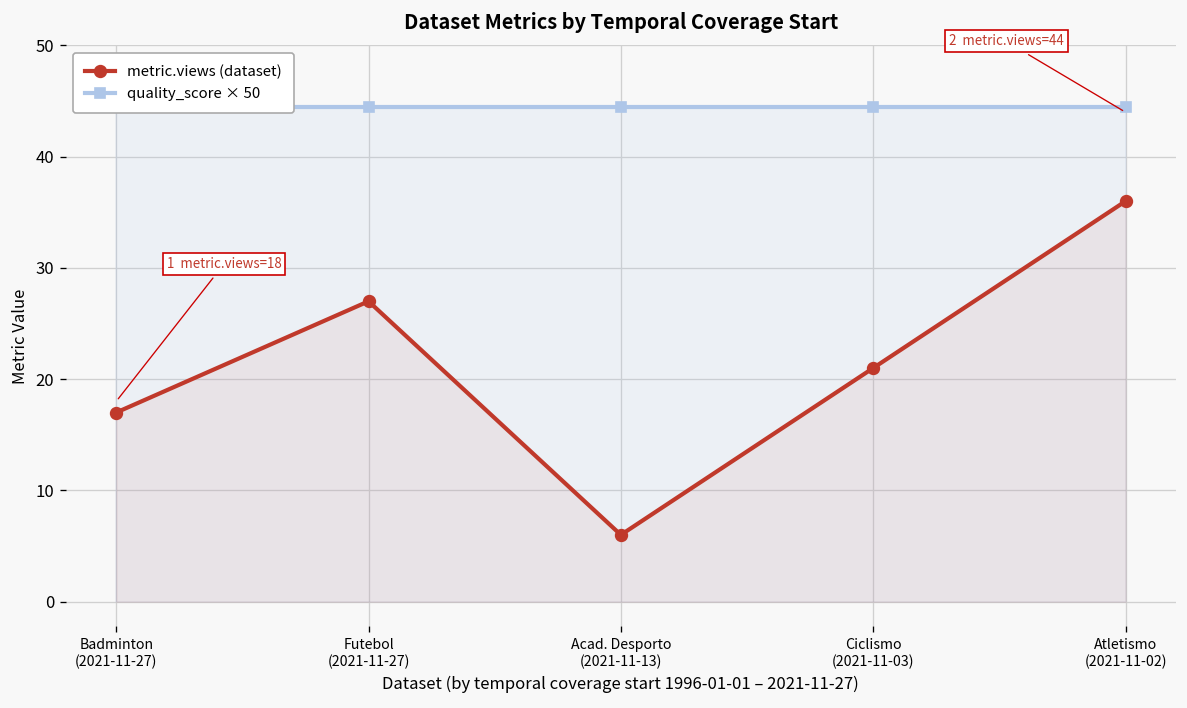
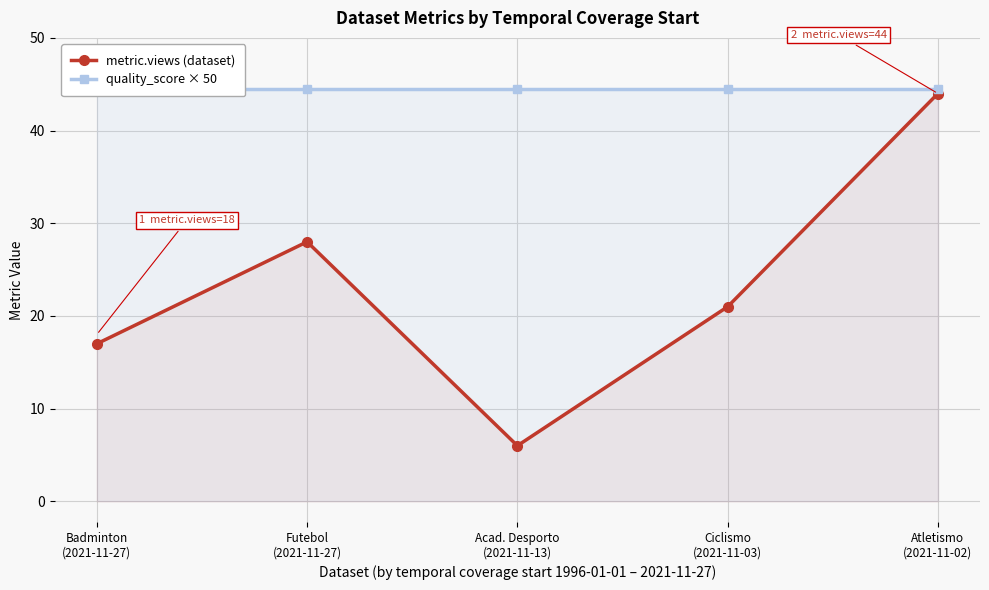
metric.views (dataset), Futebol (2021-11-27): 27 -> 28
metric.views (dataset), Atletismo (2021-11-02): 36 -> 44
